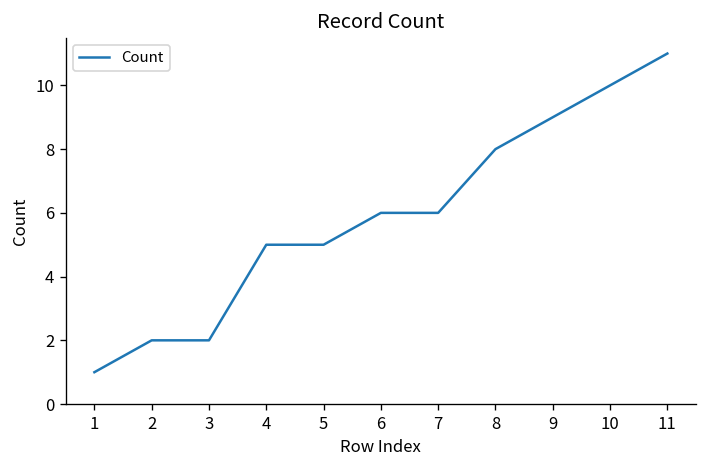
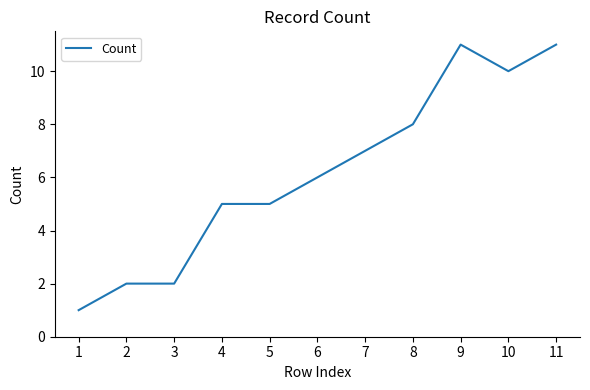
7: 6 -> 7
9: 9 -> 11
